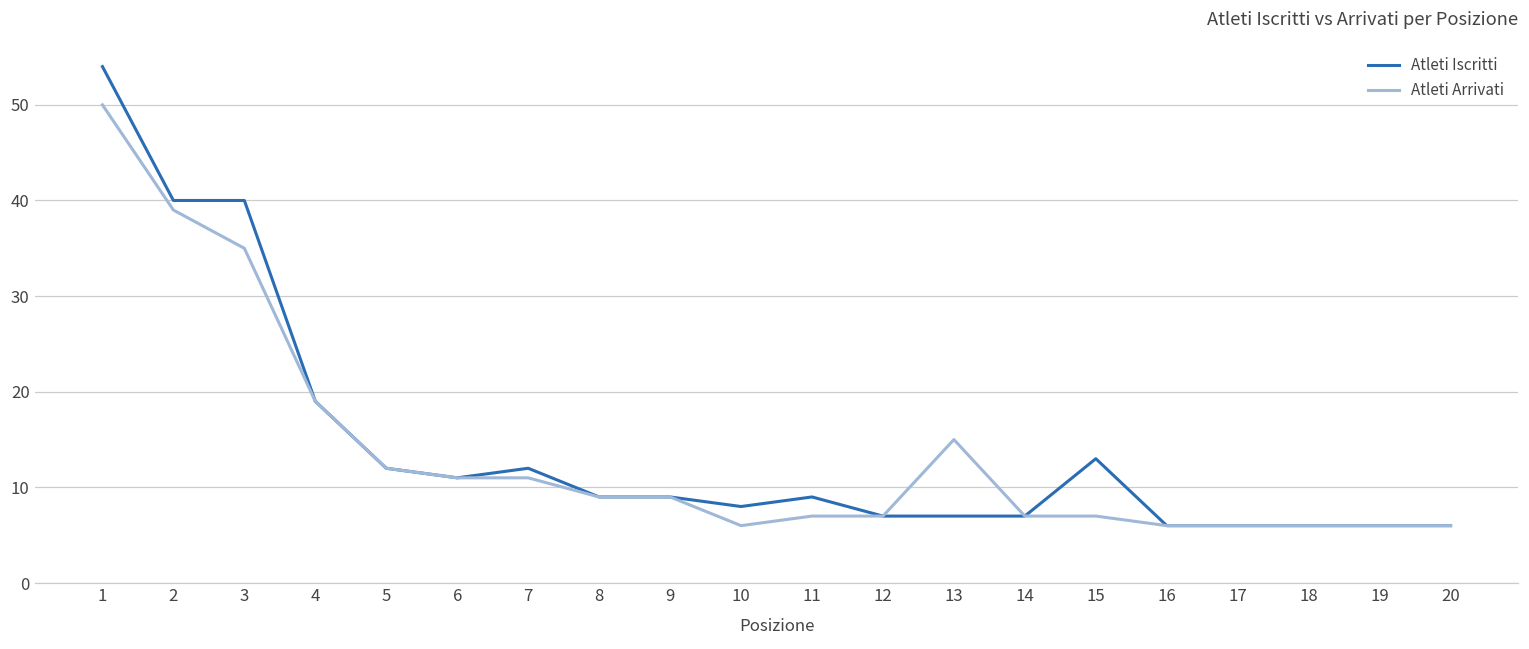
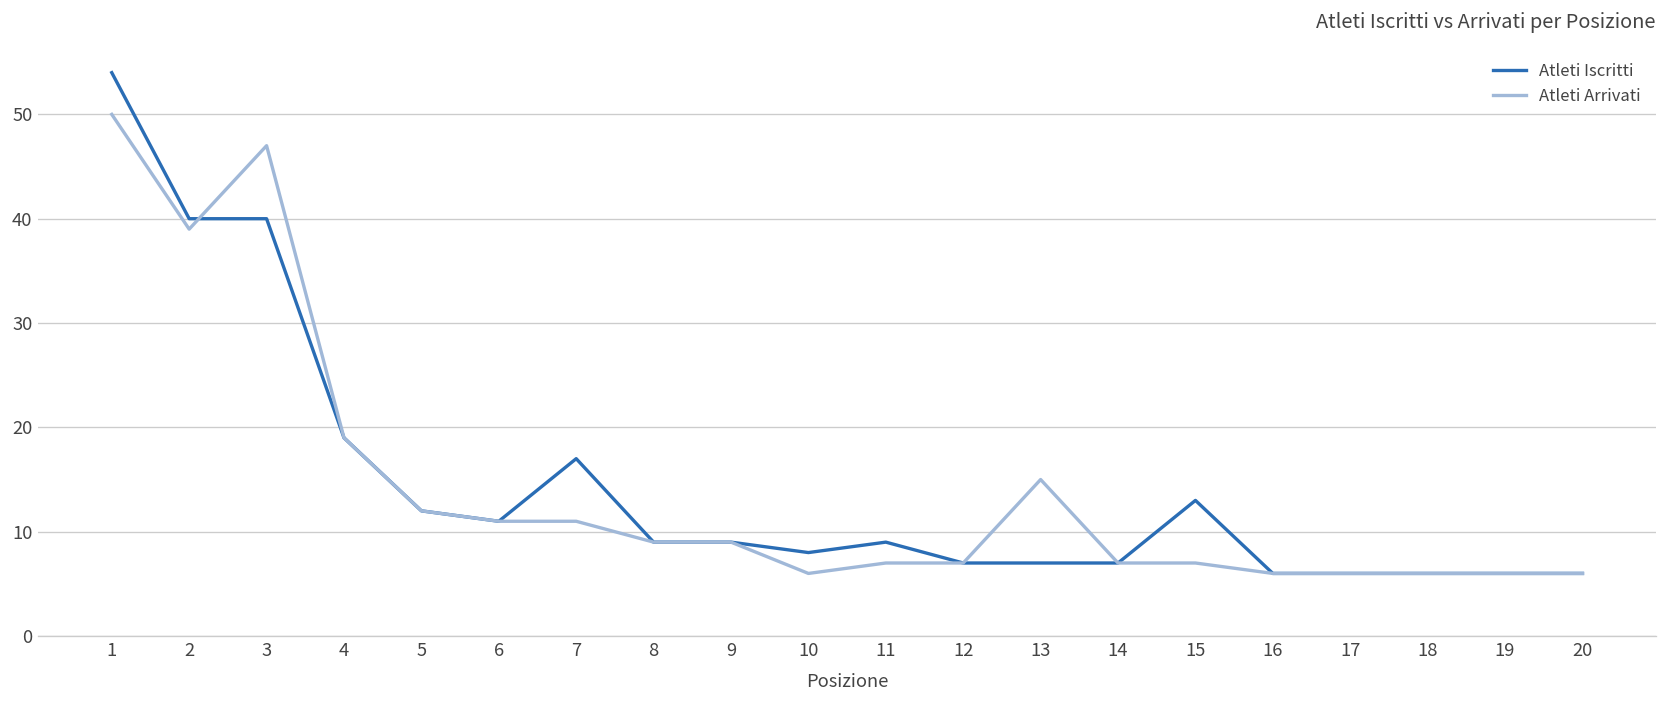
Atleti Arrivati, 3: 35 -> 47
Atleti Iscritti, 7: 12 -> 17
